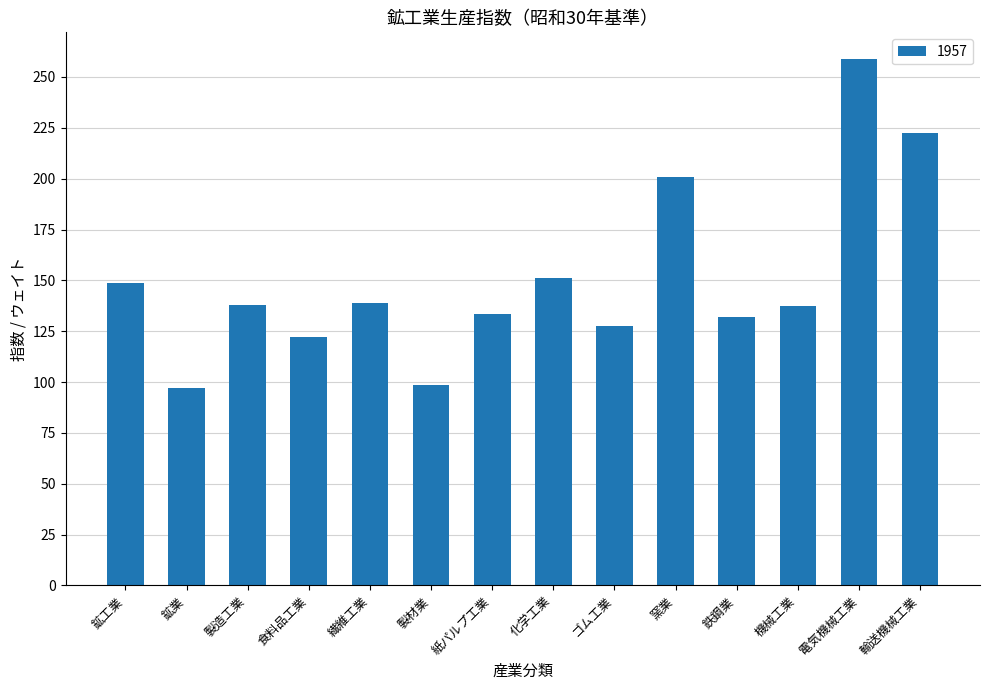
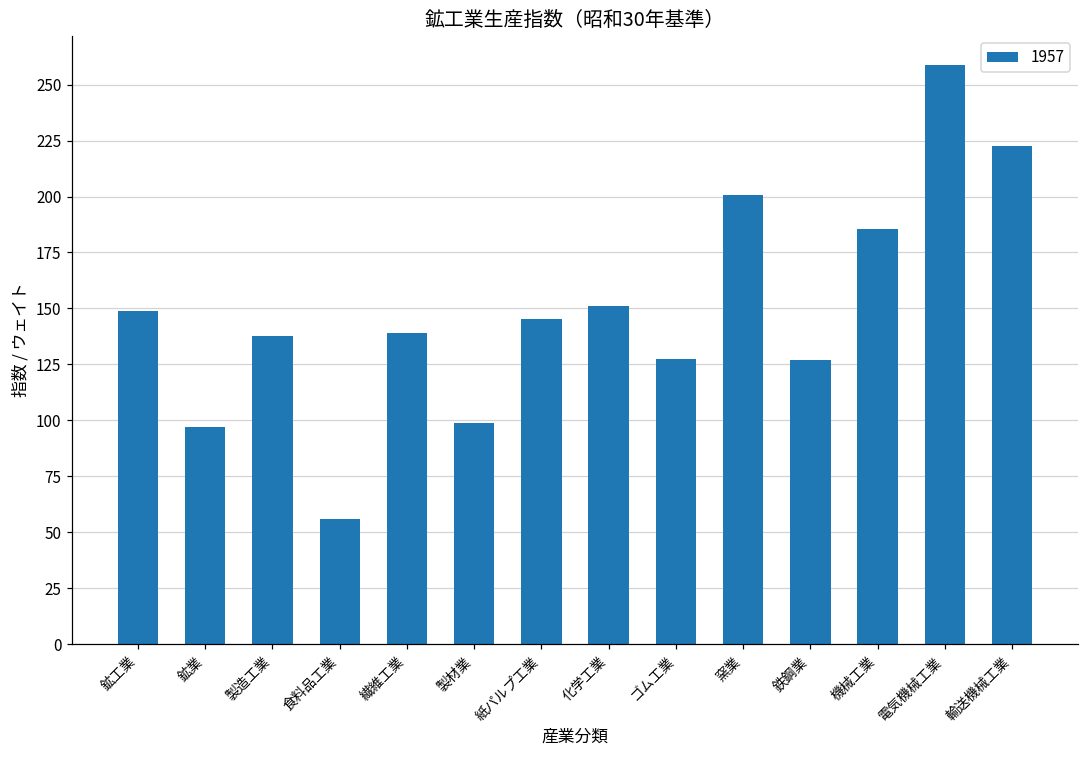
食料品工業: 122 -> 56
紙パルプ工業: 134 -> 145
鉄鋼業: 132 -> 127
機械工業: 137 -> 186
